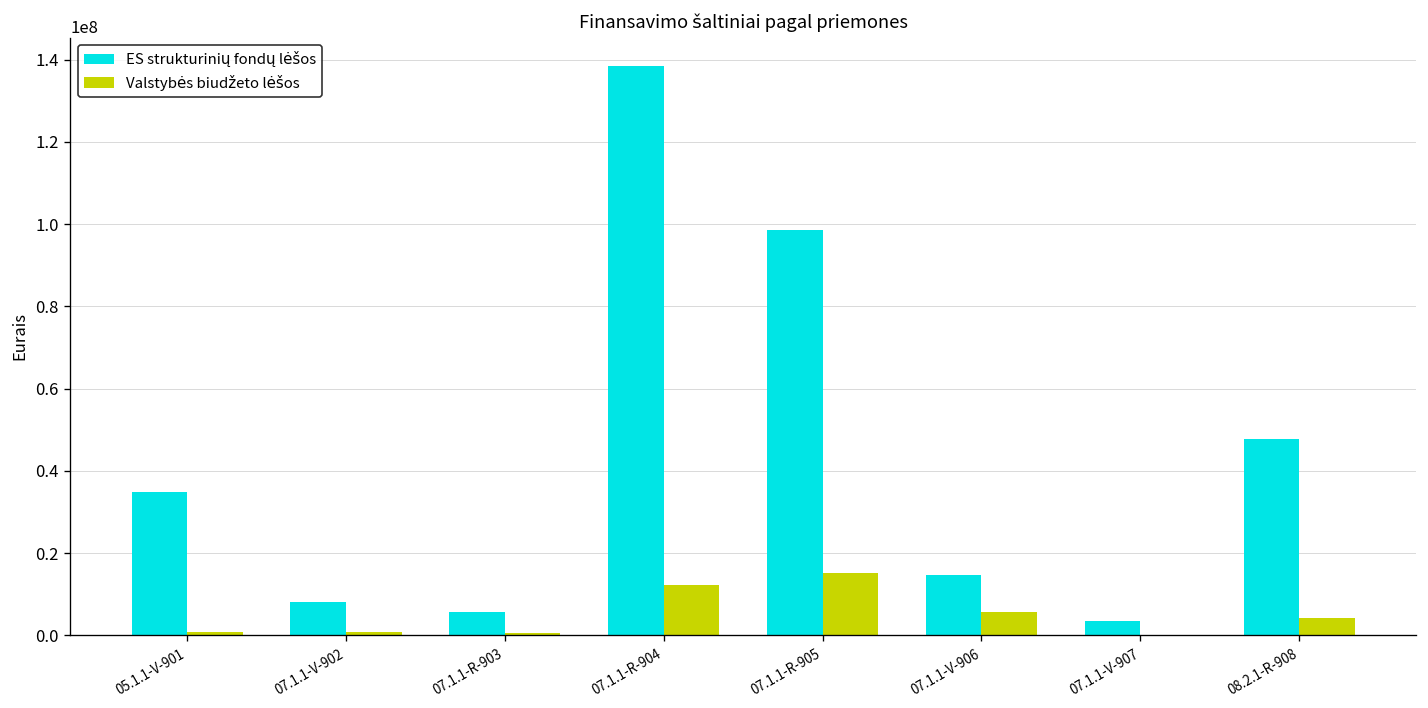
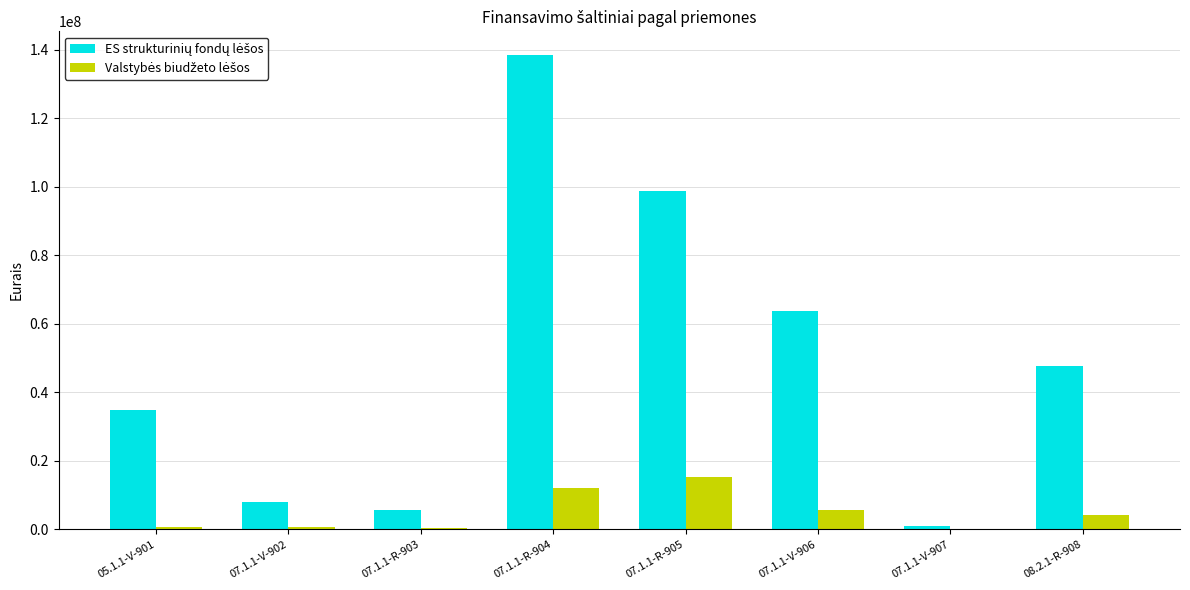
ES strukturinių fondų lėšos, 07.1.1-V-906: 15000000 -> 64000000
ES strukturinių fondų lėšos, 07.1.1-V-907: 3000000 -> 1000000
